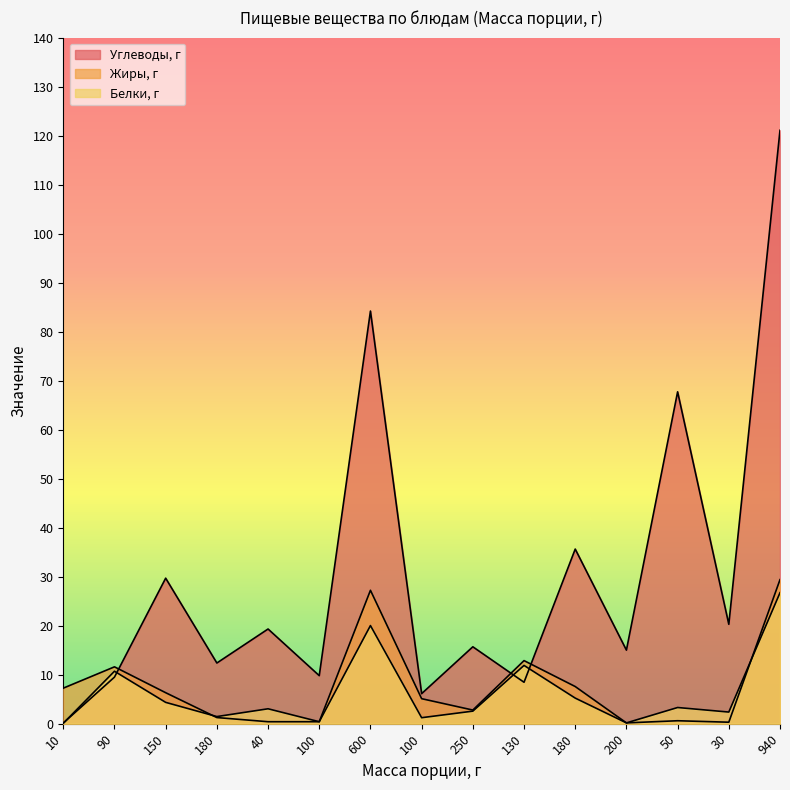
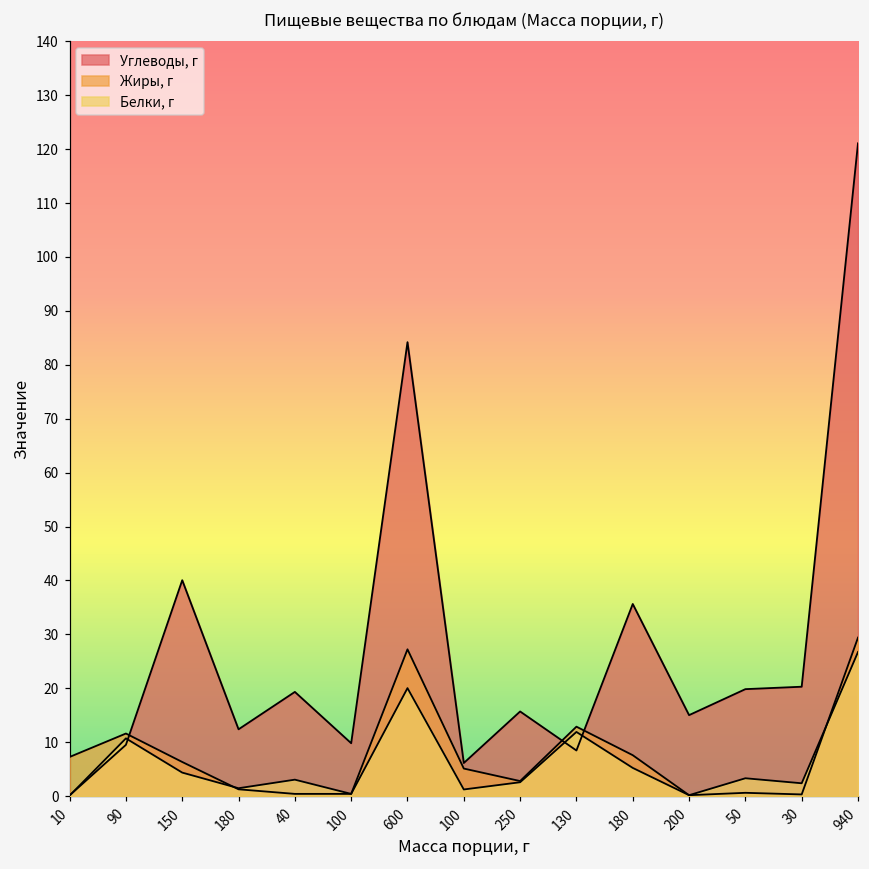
Углеводы, г, 150: 30 -> 40
Углеводы, г, 50: 68 -> 20
